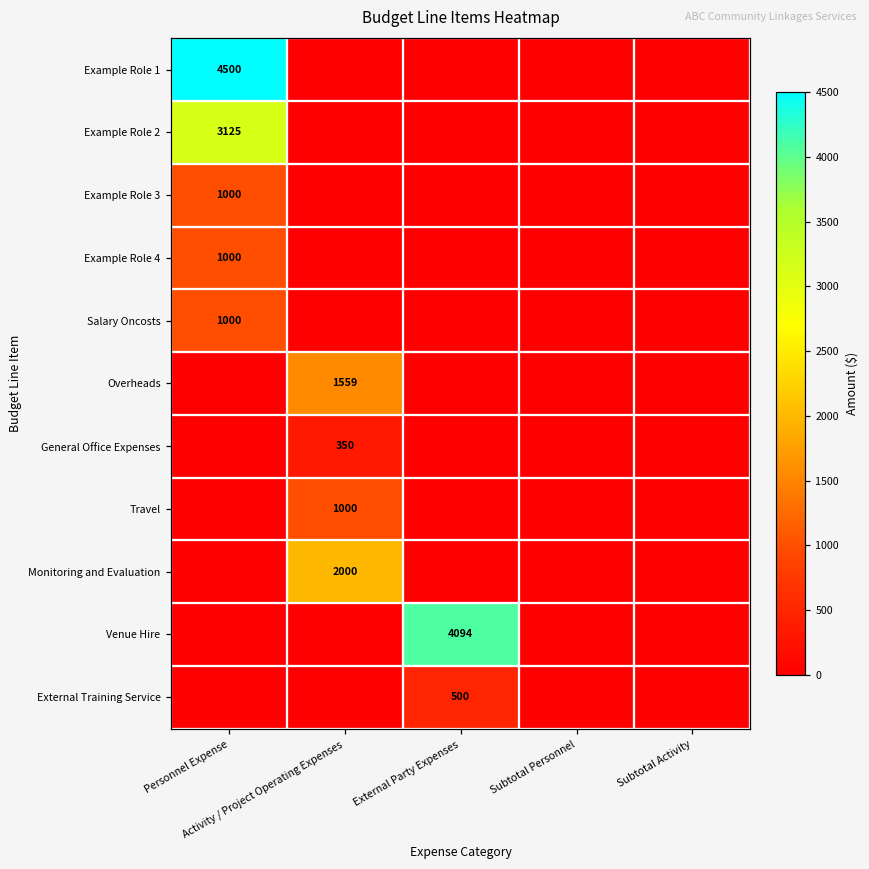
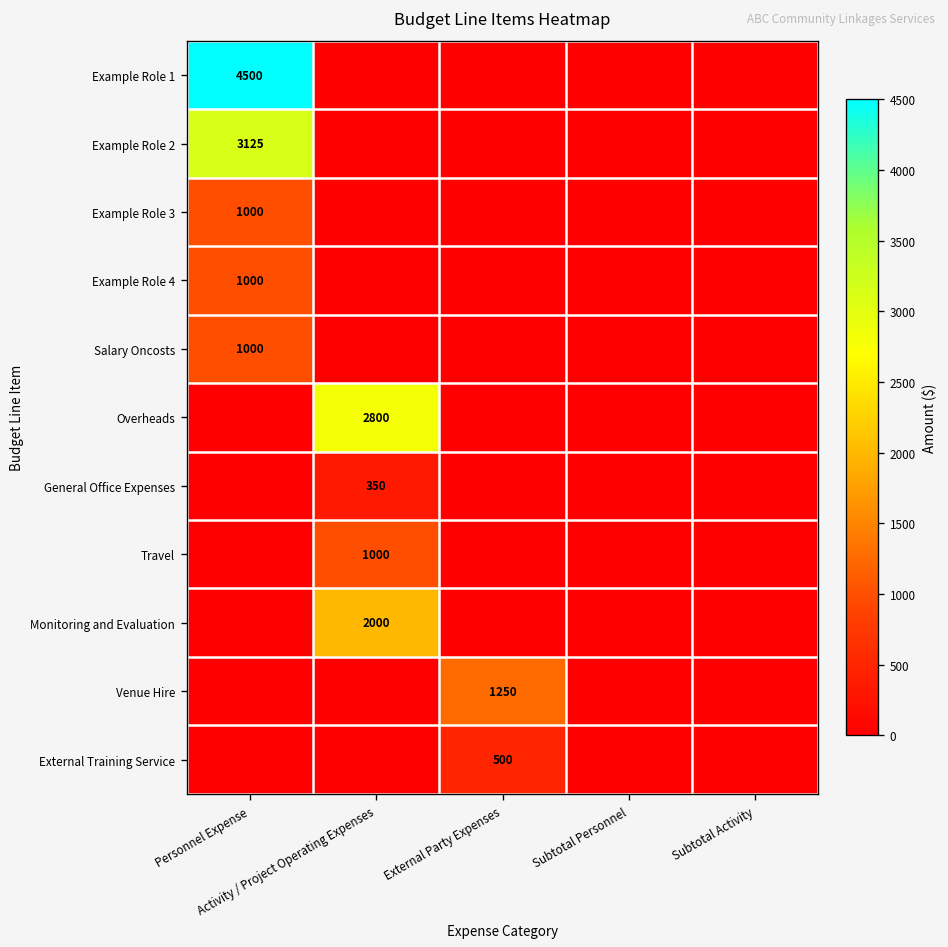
Overheads, Activity / Project Operating Expenses: 1559 -> 2800
Venue Hire, External Party Expenses: 4094 -> 1250
